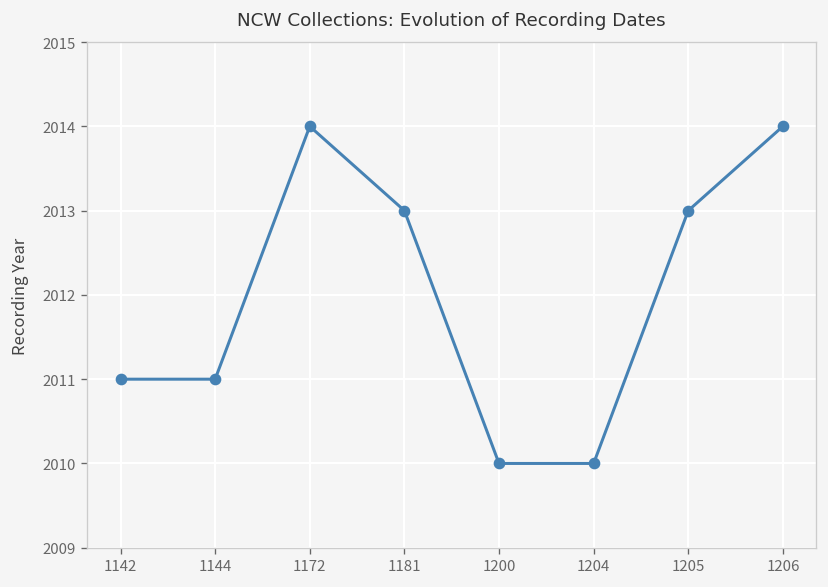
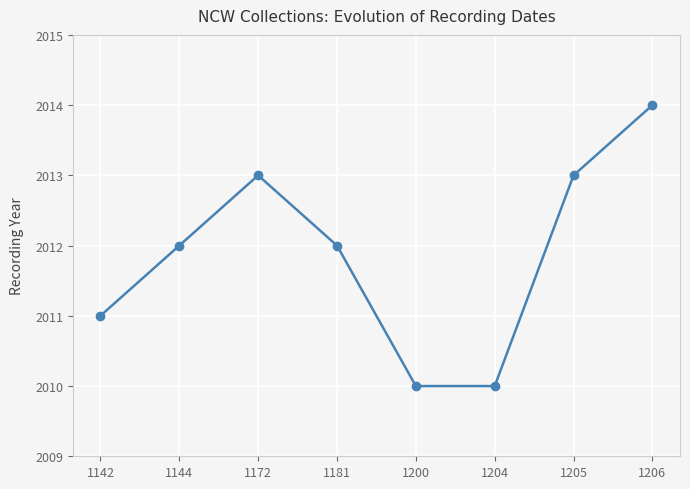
1144: 2011 -> 2012
1172: 2014 -> 2013
1181: 2013 -> 2012
